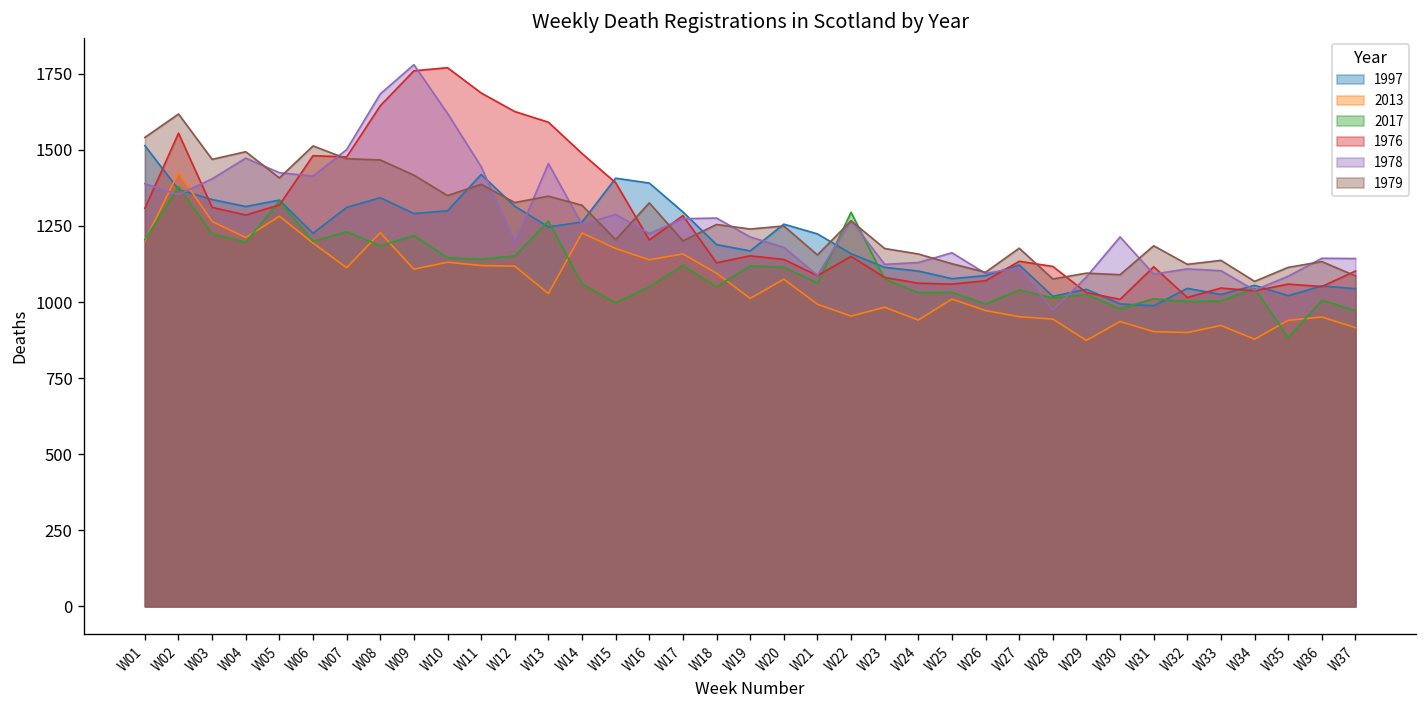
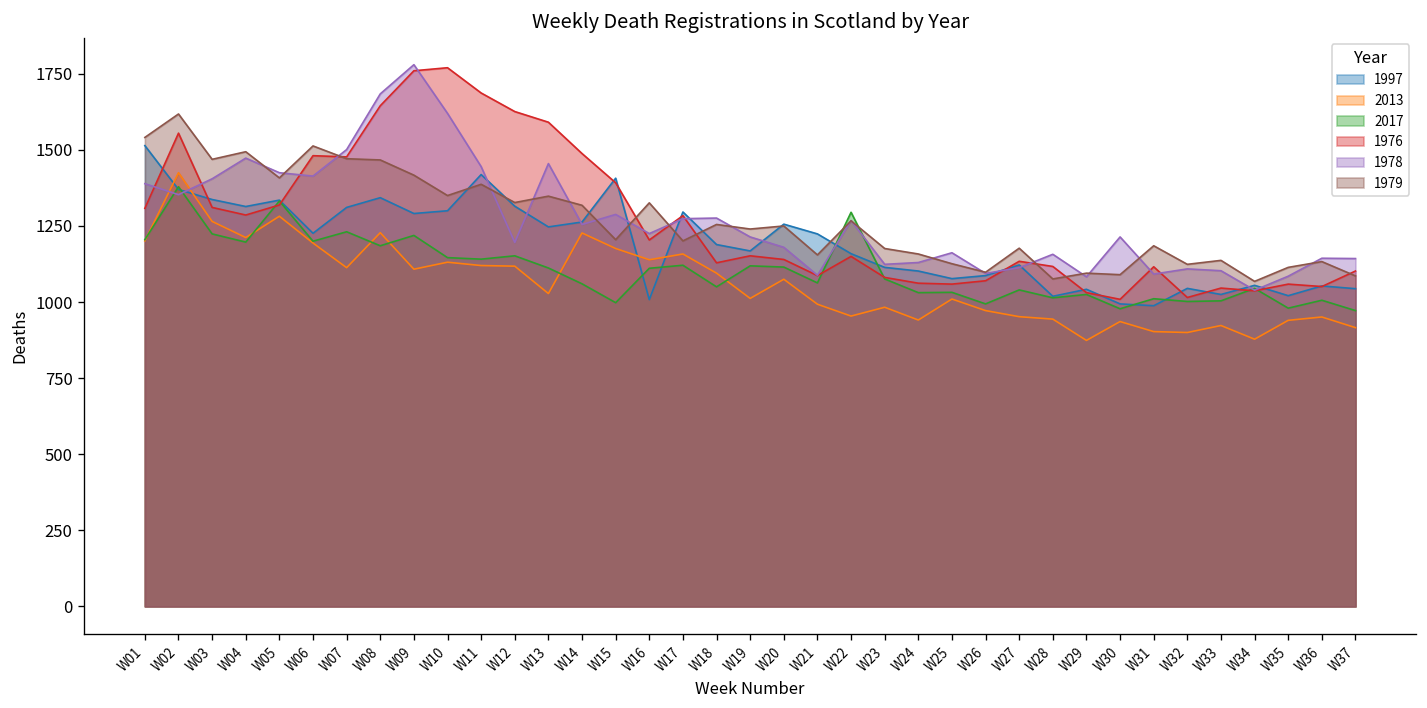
2017, W13: 1270 -> 1110
1997, W16: 1390 -> 1010
2017, W16: 1050 -> 1110
1978, W28: 970 -> 1160
2017, W35: 880 -> 980
